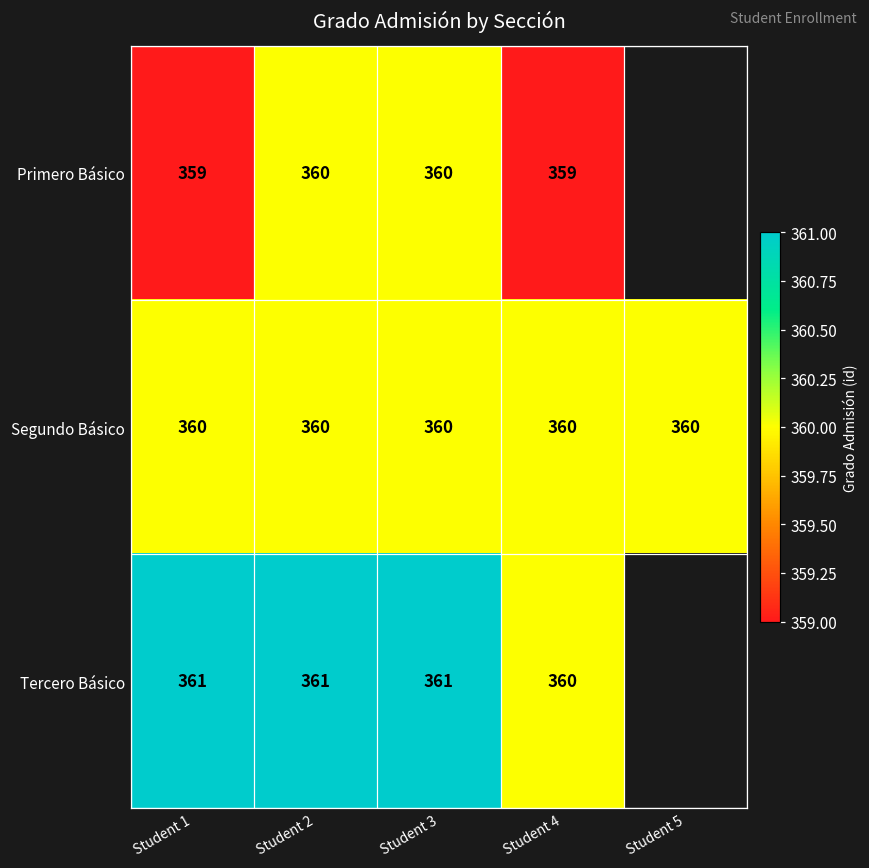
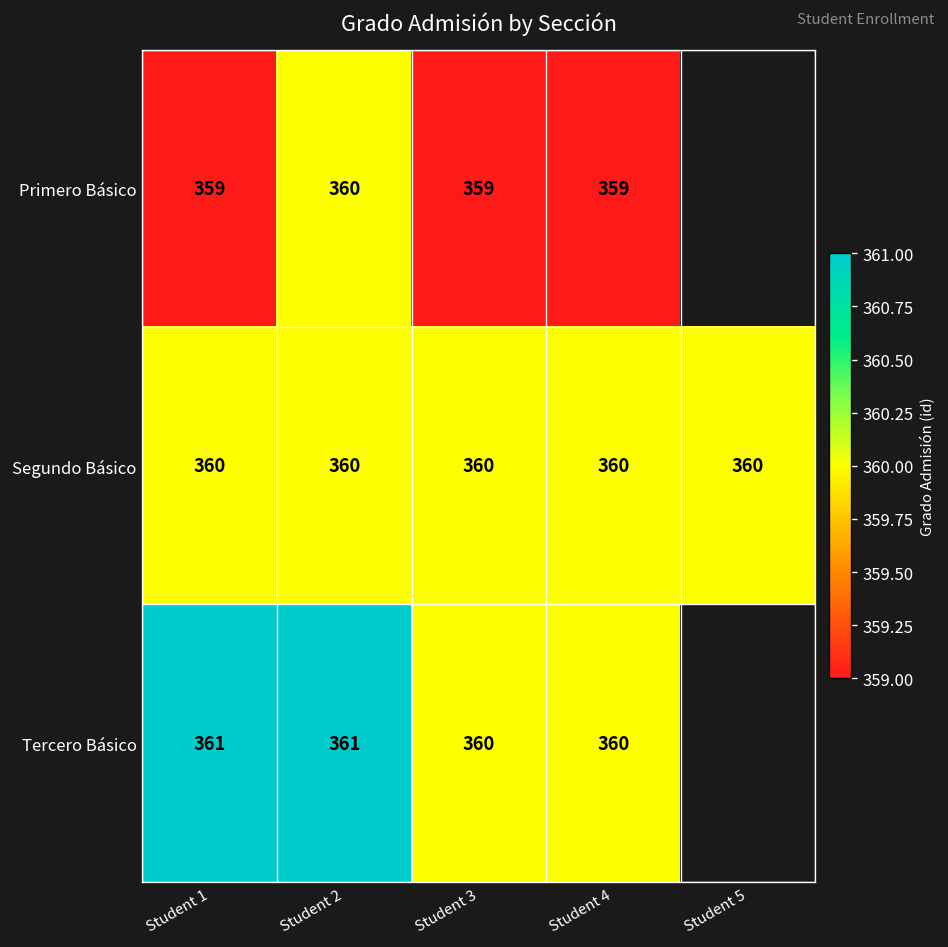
Primero Básico, Student 3: 360 -> 359
Tercero Básico, Student 3: 361 -> 360
